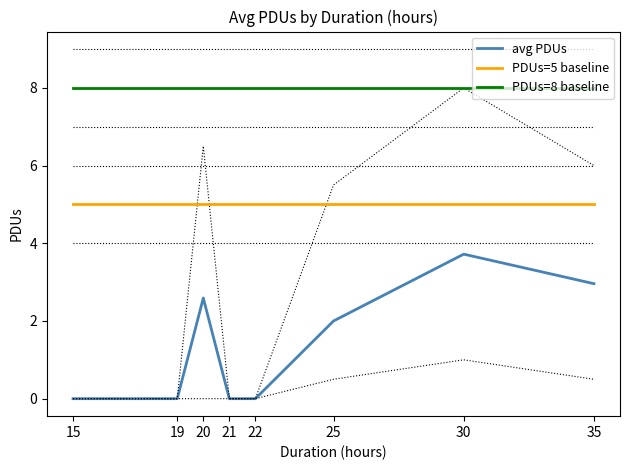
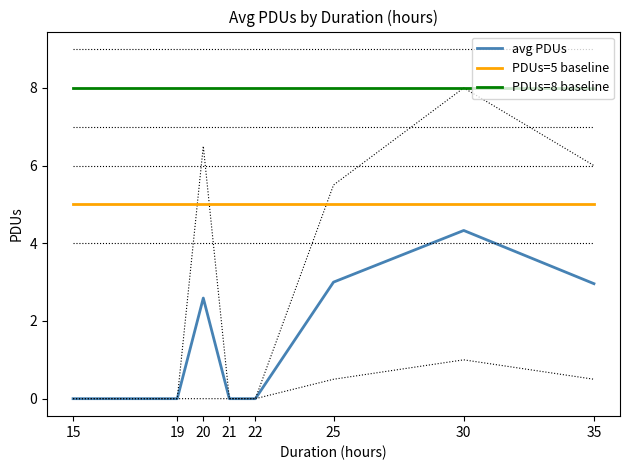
avg PDUs, 25: 2 -> 3
avg PDUs, 30: 3.7 -> 4.3
